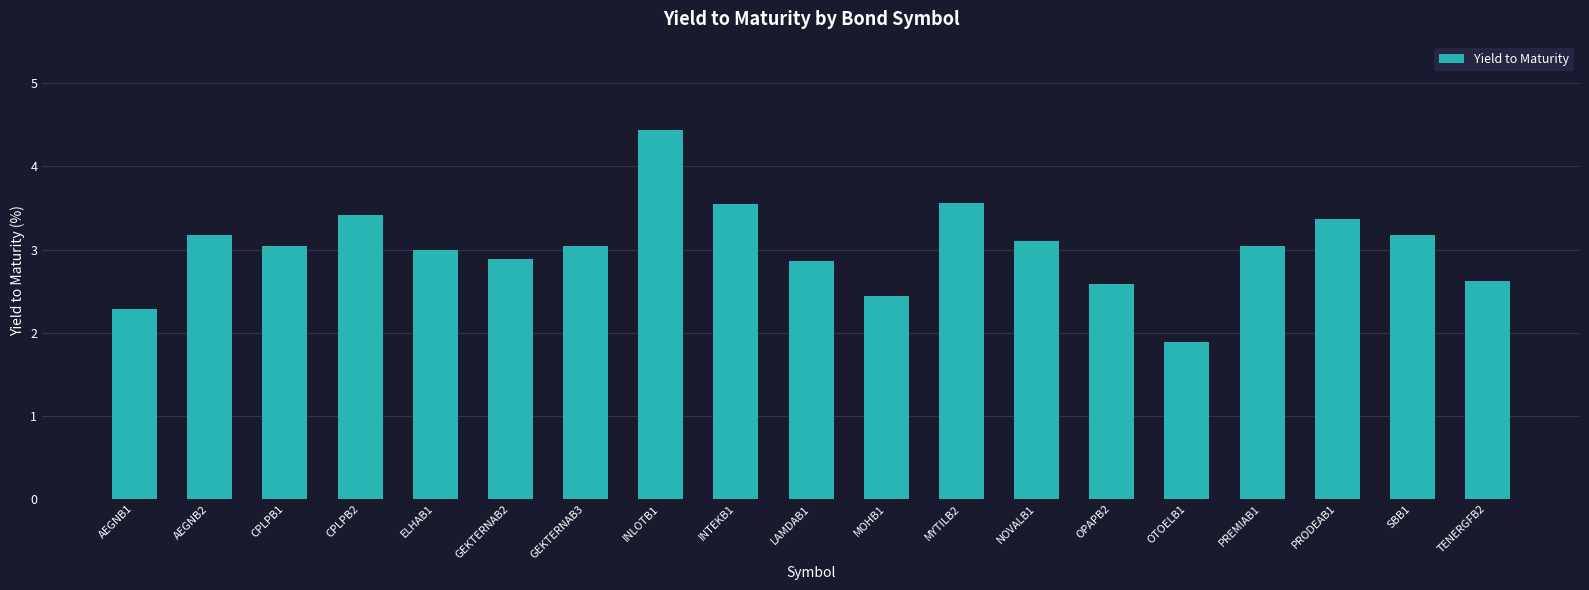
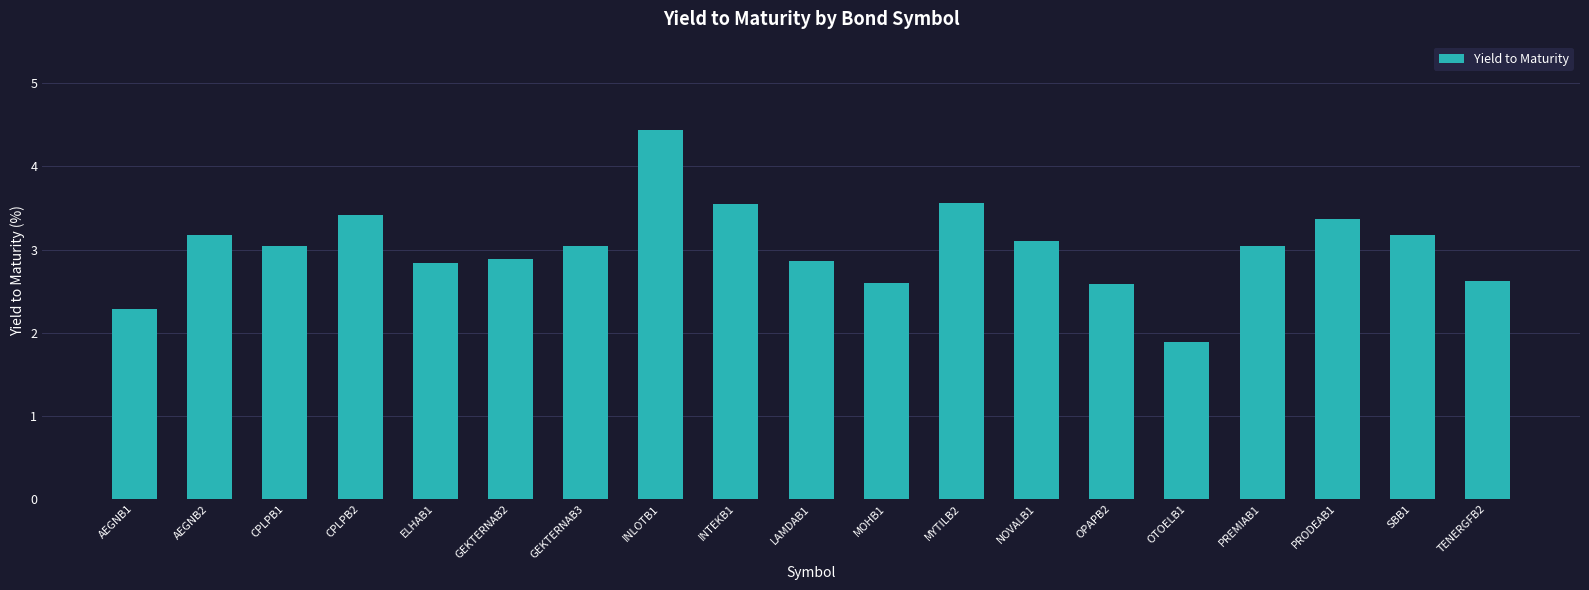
ELHAB1: 3.0 -> 2.8
MOHB1: 2.4 -> 2.6
